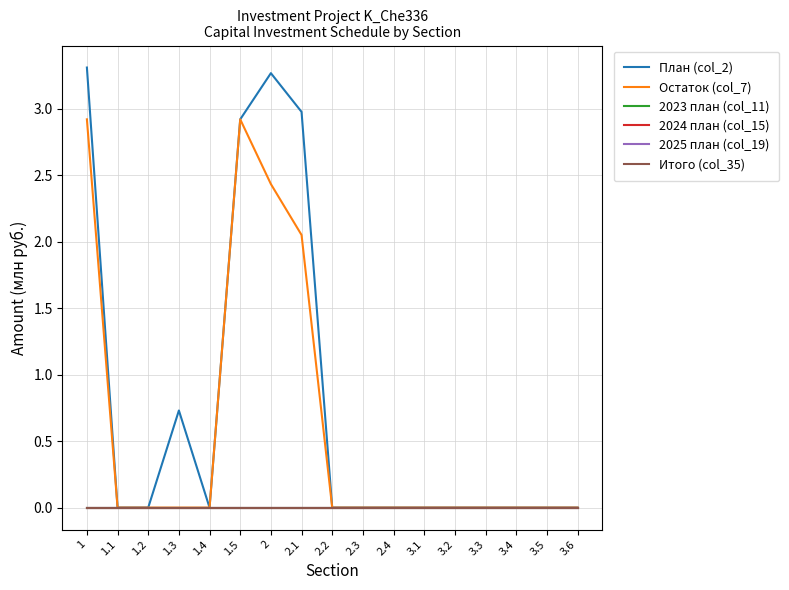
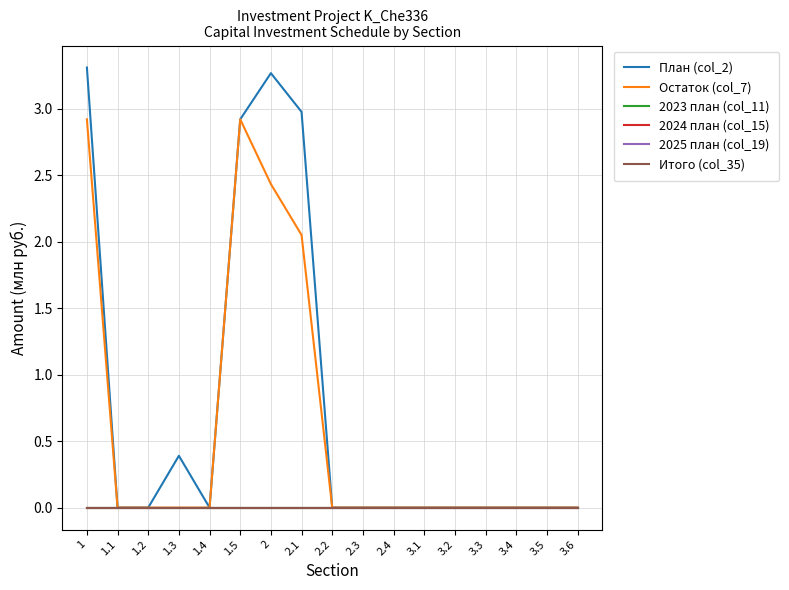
План (col_2), 1.3: 0.73 -> 0.39
